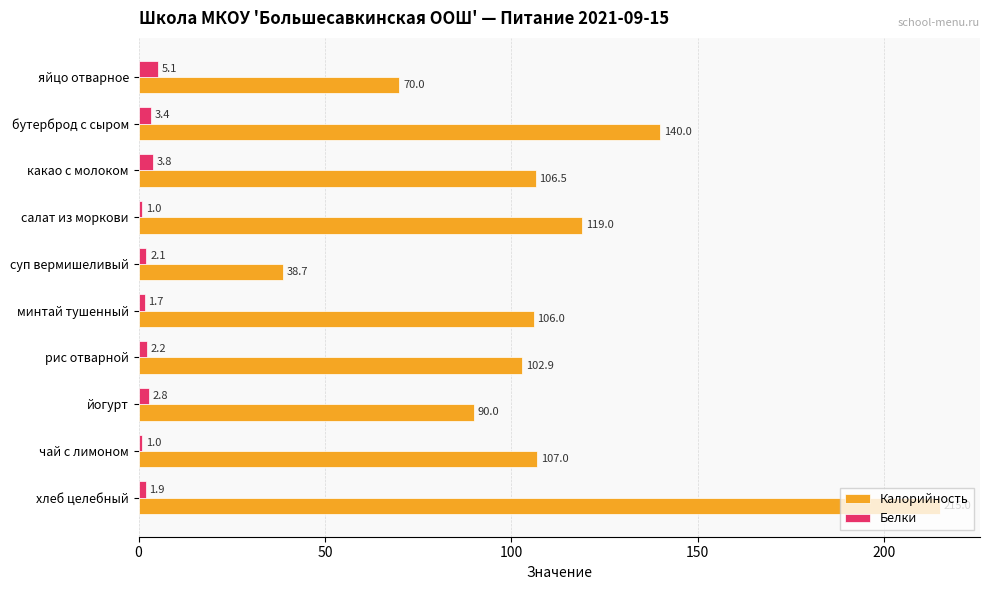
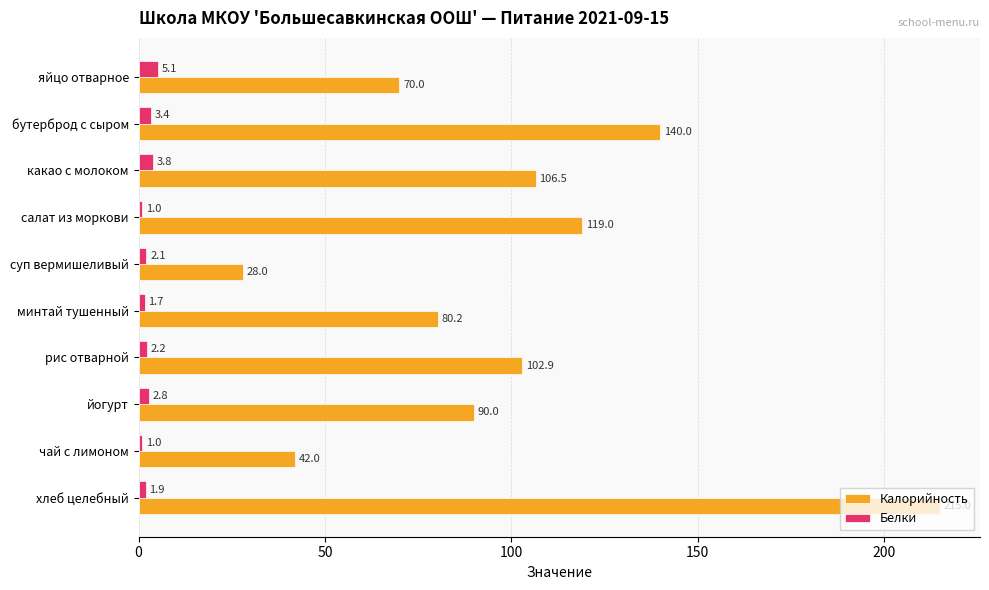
Калорийность, суп вермишеливый: 38.7 -> 28.0
Калорийность, минтай тушенный: 106.0 -> 80.2
Калорийность, чай с лимоном: 107.0 -> 42.0
